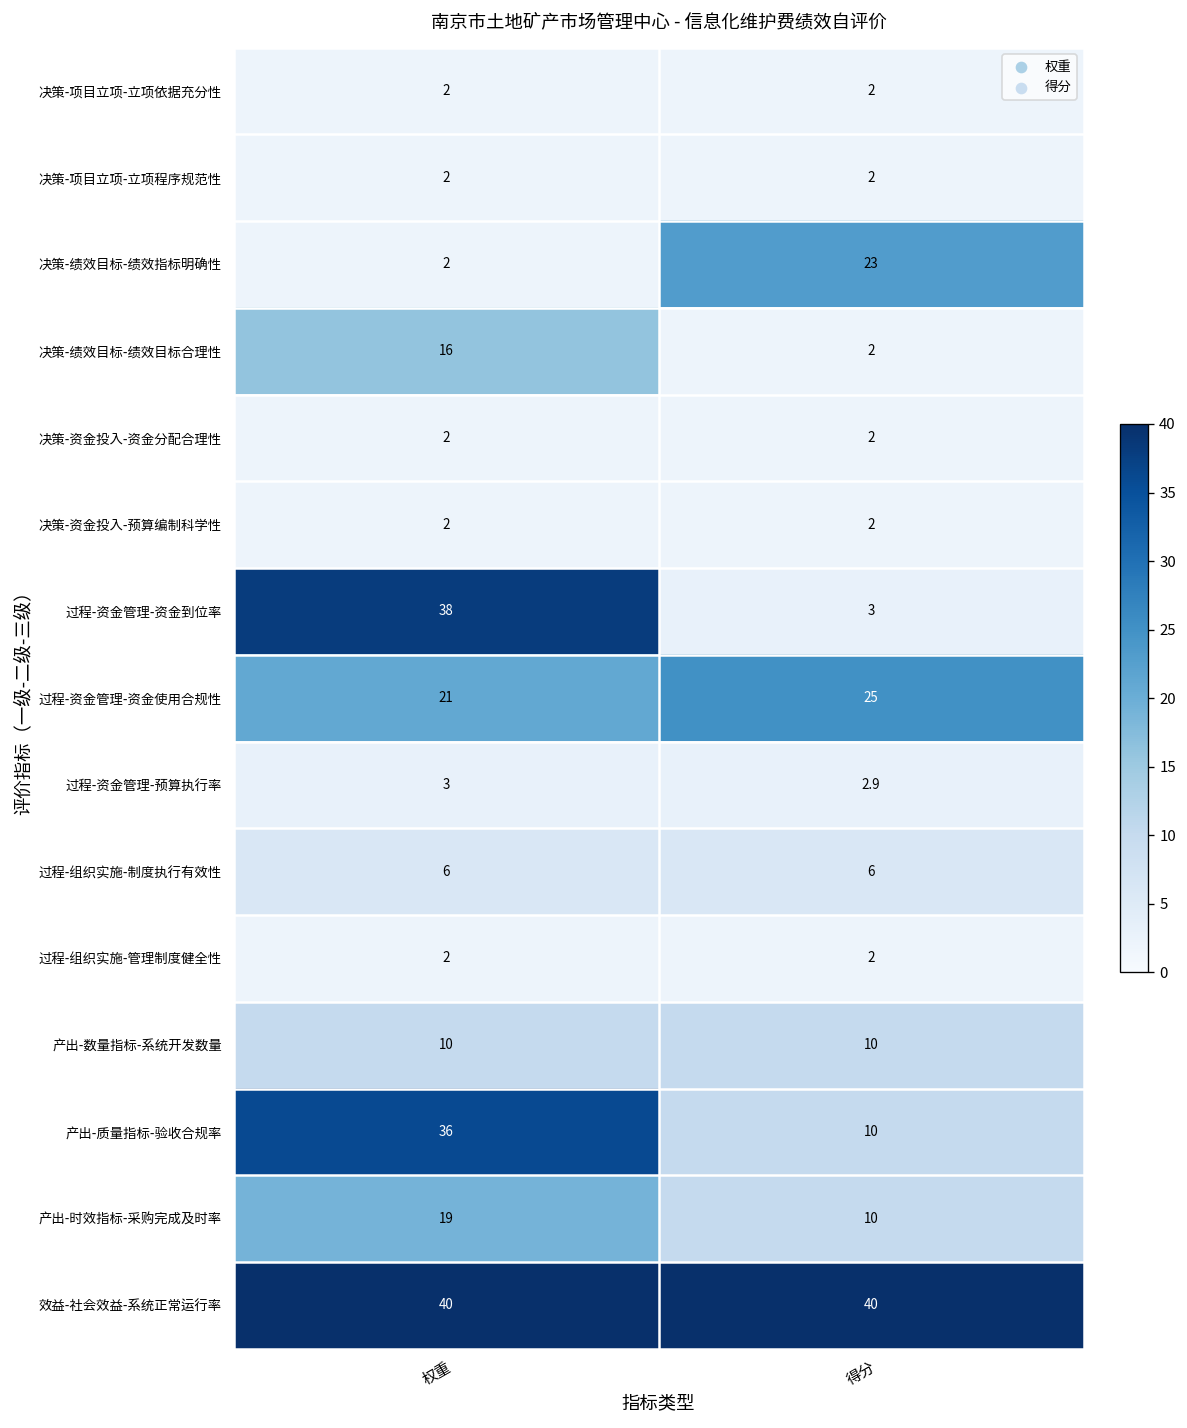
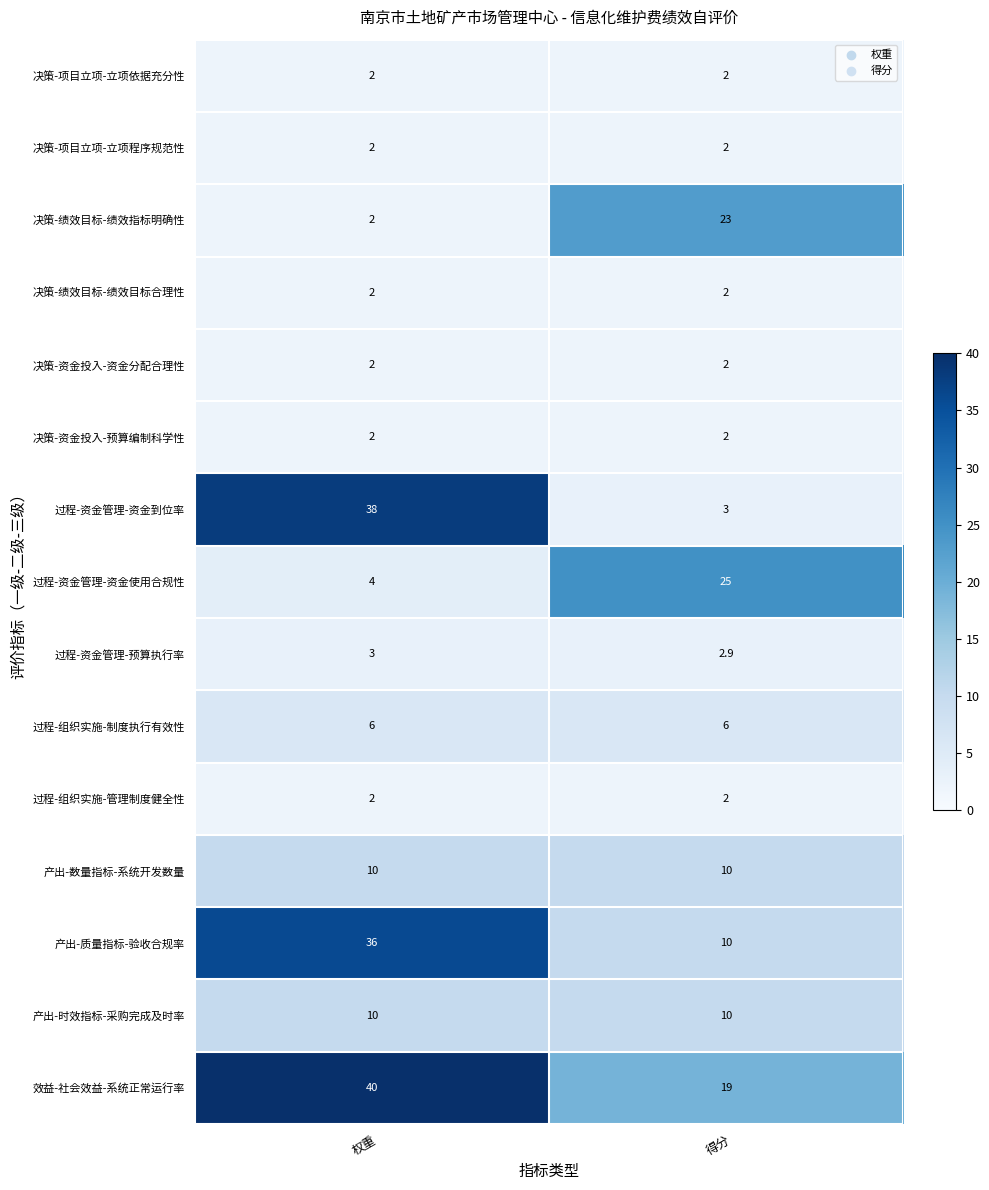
决策-绩效目标-绩效目标合理性, 权重: 16 -> 2
过程-资金管理-资金使用合规性, 权重: 21 -> 4
产出-时效指标-采购完成及时率, 权重: 19 -> 10
效益-社会效益-系统正常运行率, 得分: 40 -> 19
